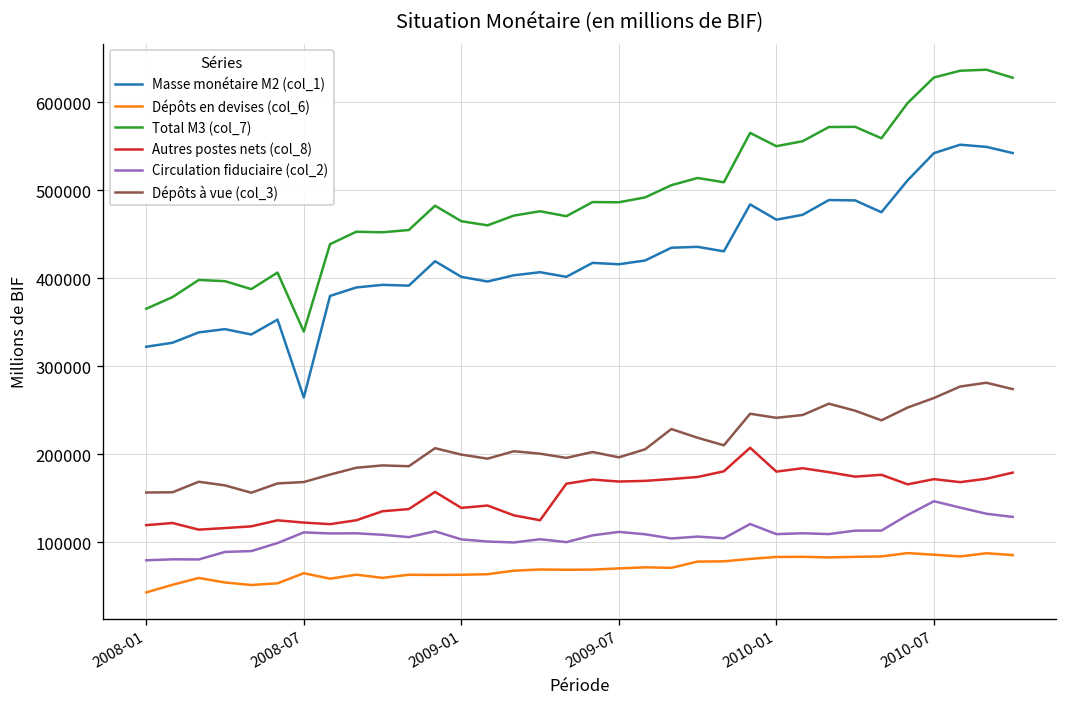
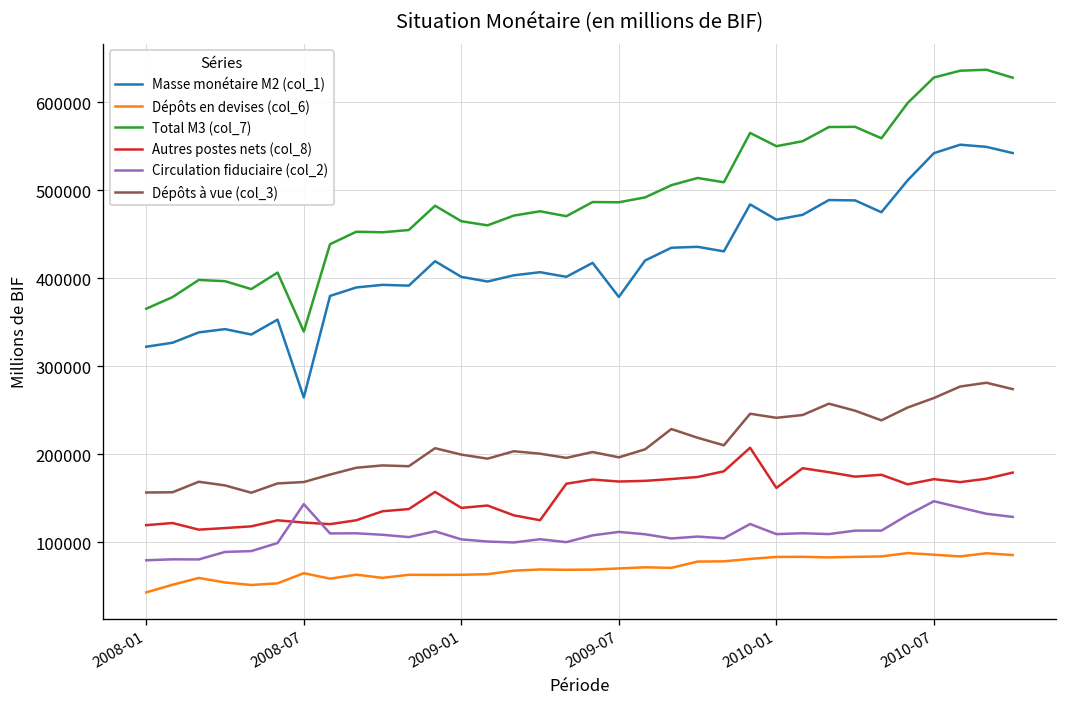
Circulation fiduciaire (col_2), 2008-07: 110000 -> 140000
Masse monétaire M2 (col_1), 2009-07: 420000 -> 380000
Autres postes nets (col_8), 2010-01: 180000 -> 160000
